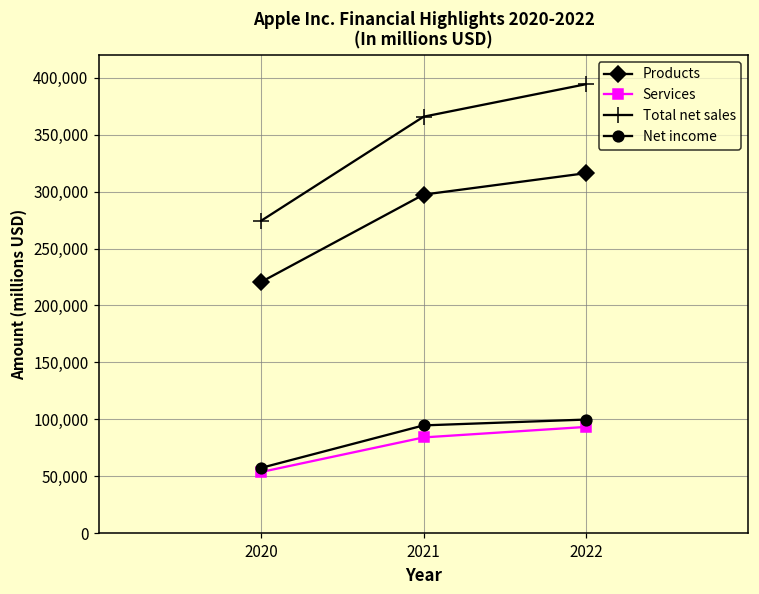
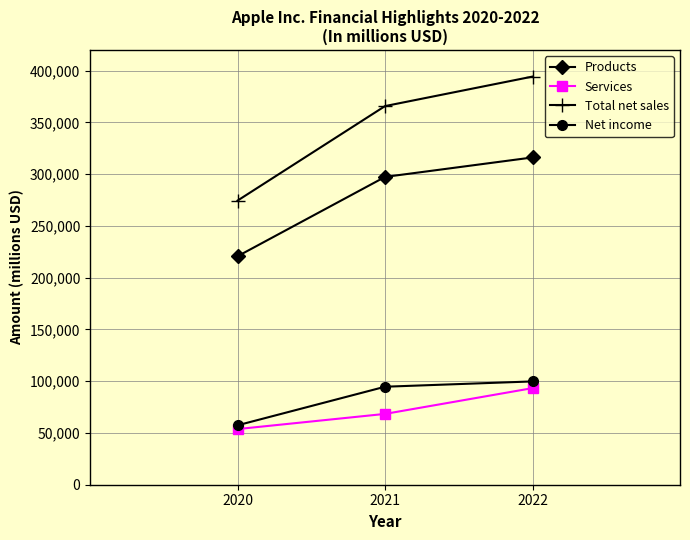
Services, 2021: 84,000 -> 68,000
